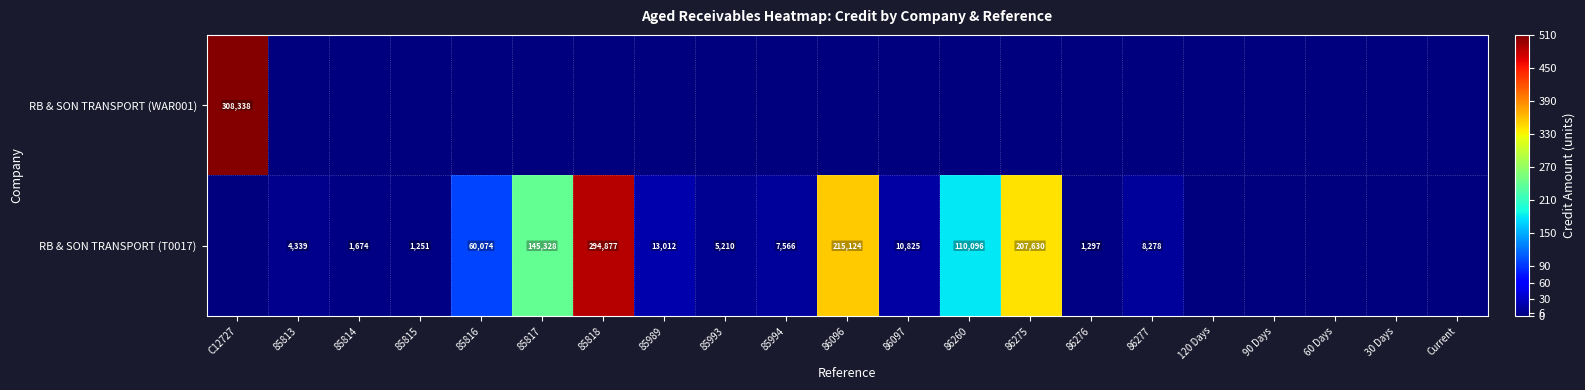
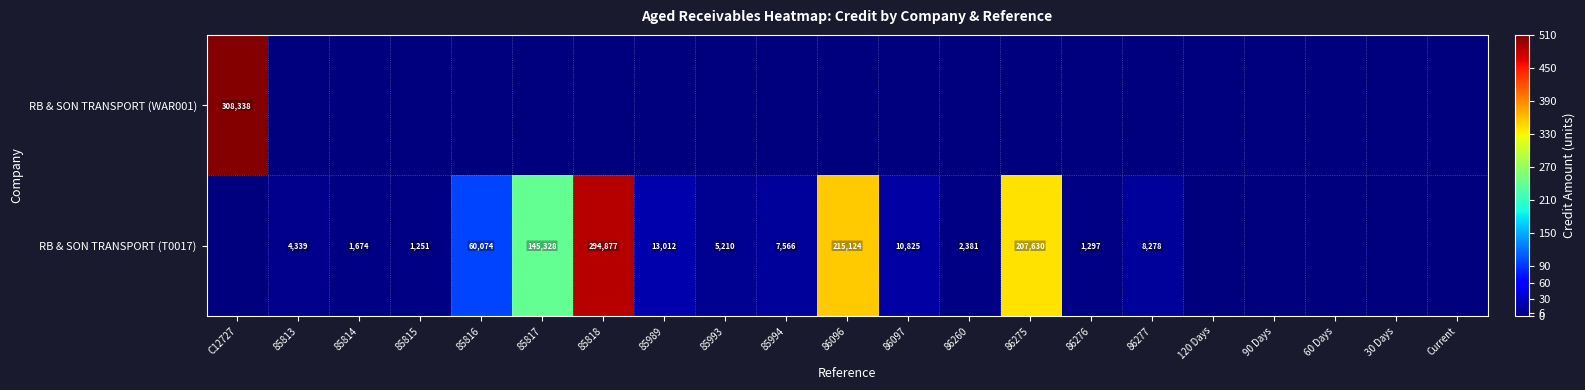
RB & SON TRANSPORT (T0017), 86260: 110,096 -> 2,381
